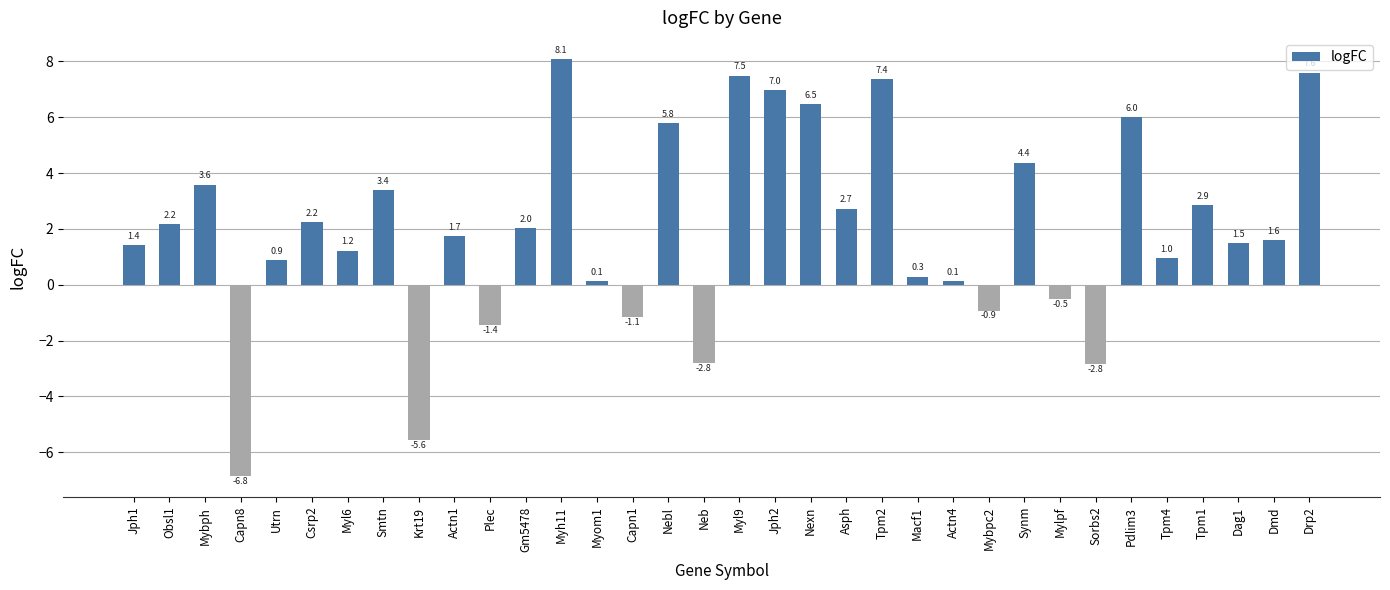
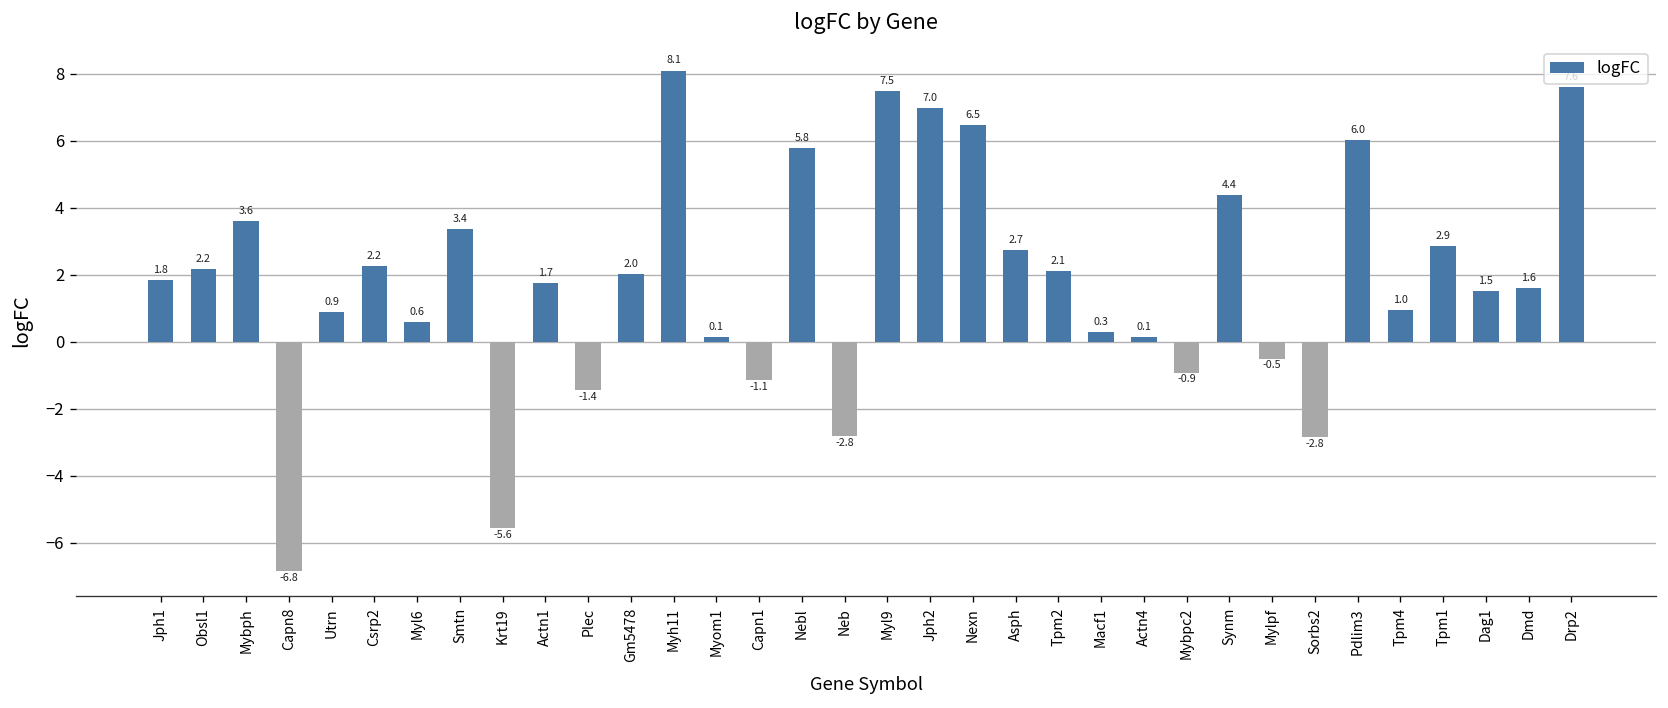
Jph1: 1.4 -> 1.8
Myl6: 1.2 -> 0.6
Tpm2: 7.4 -> 2.1
